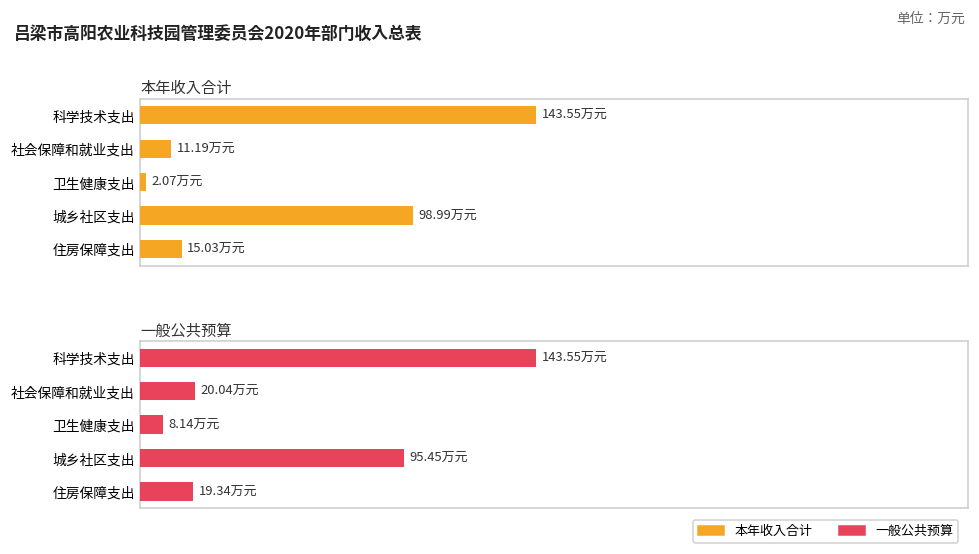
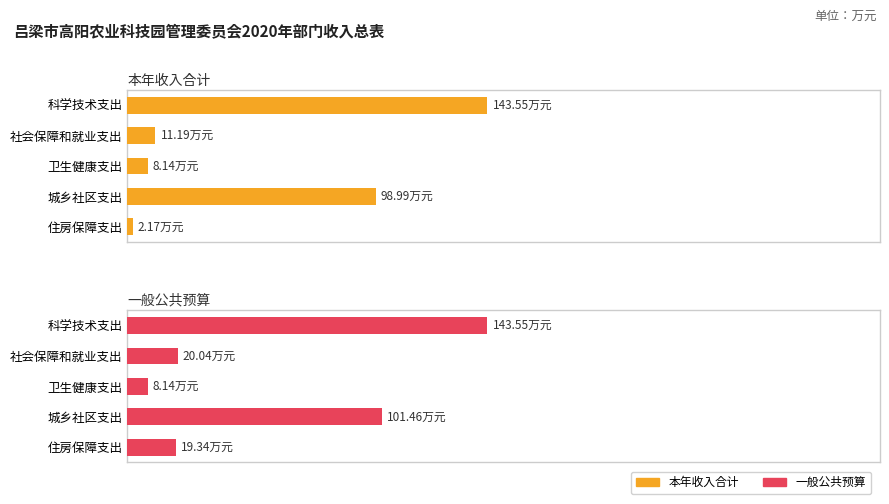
本年收入合计, 卫生健康支出: 2.07 -> 8.14
本年收入合计, 住房保障支出: 15.03 -> 2.17
一般公共预算, 城乡社区支出: 95.45 -> 101.46
